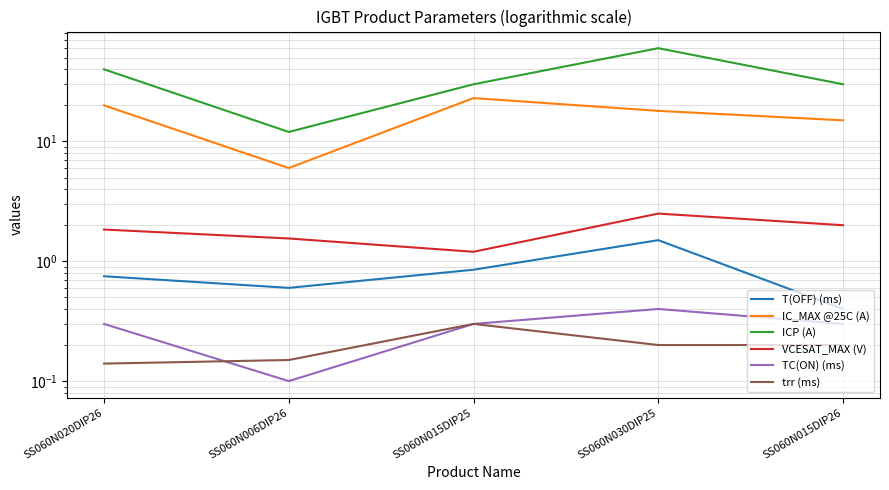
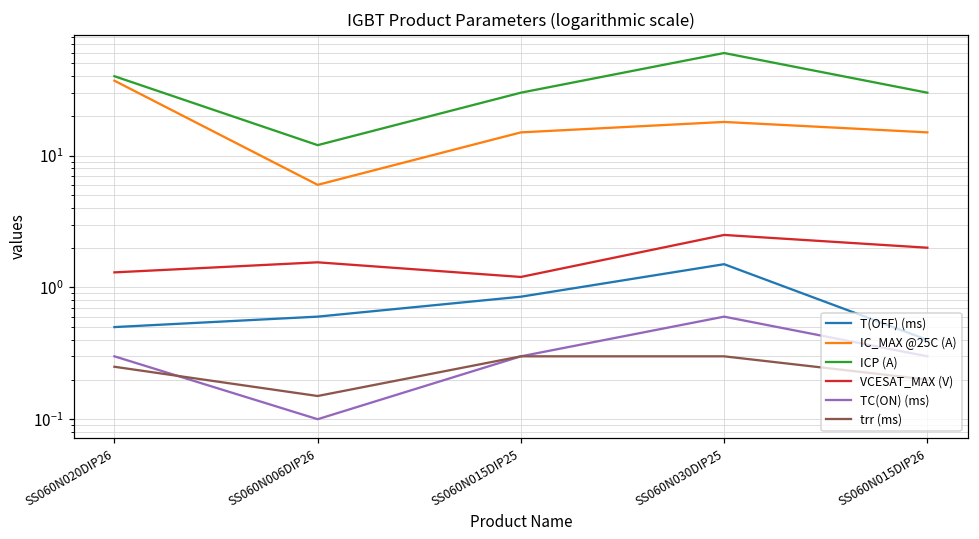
T(OFF) (ms), SS060N020DIP26: 0.8 -> 0.50
IC_MAX @25C (A), SS060N020DIP26: 20 -> 37
VCESAT_MAX (V), SS060N020DIP26: 1.8 -> 1.3
trr (ms), SS060N020DIP26: 0.14 -> 0.25
IC_MAX @25C (A), SS060N015DIP25: 23 -> 15
TC(ON) (ms), SS060N030DIP25: 0.4 -> 0.6
trr (ms), SS060N030DIP25: 0.2 -> 0.3
